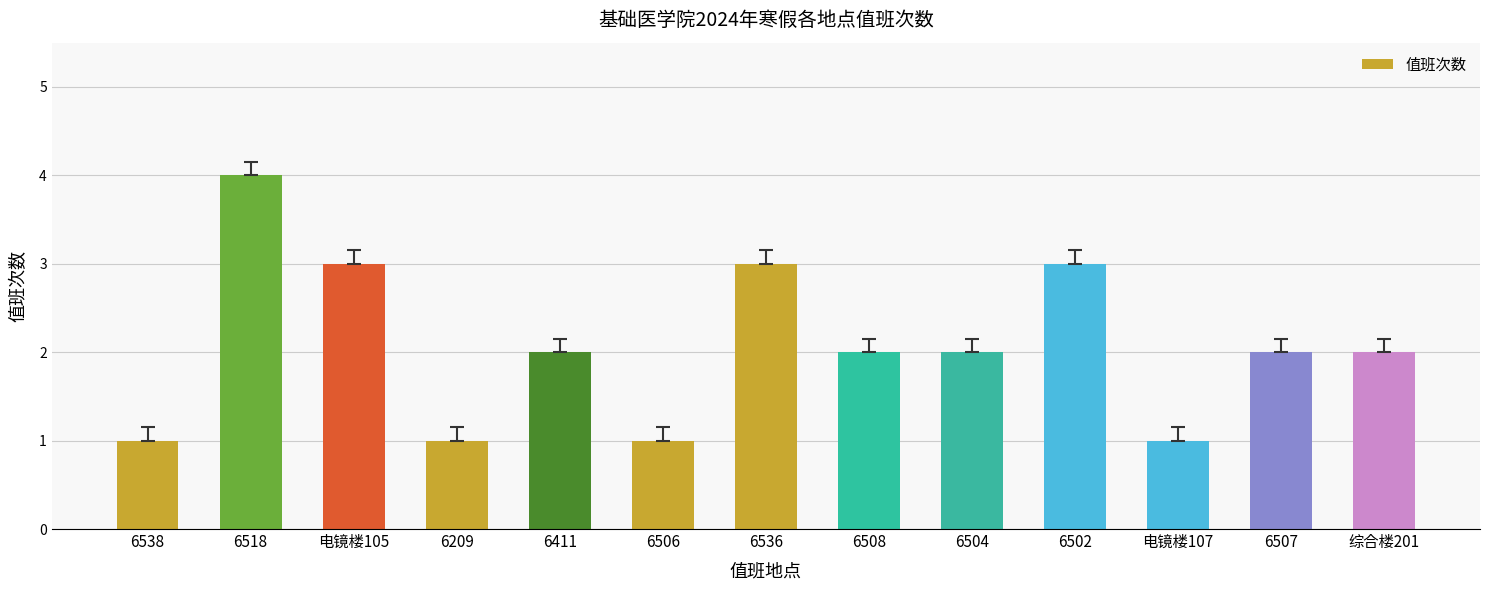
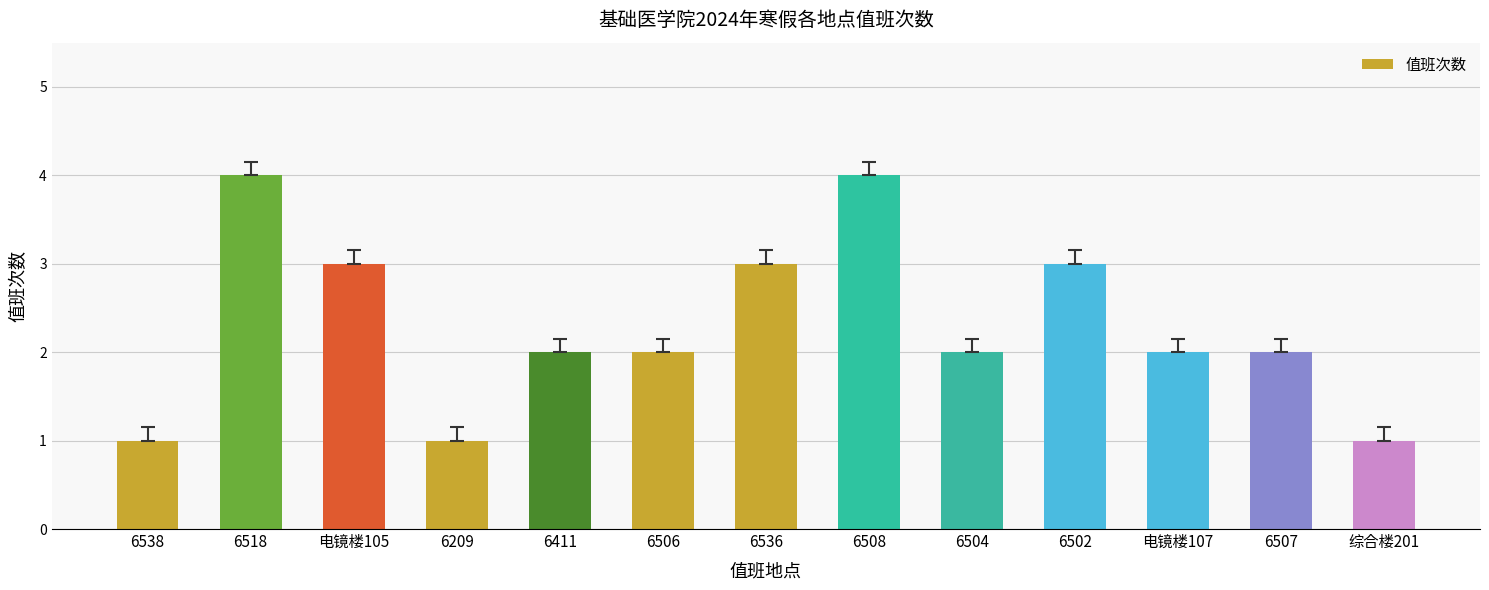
值班次数, 6506: 1 -> 2
值班次数, 6508: 2 -> 4
值班次数, 电镜楼107: 1 -> 2
值班次数, 综合楼201: 2 -> 1
